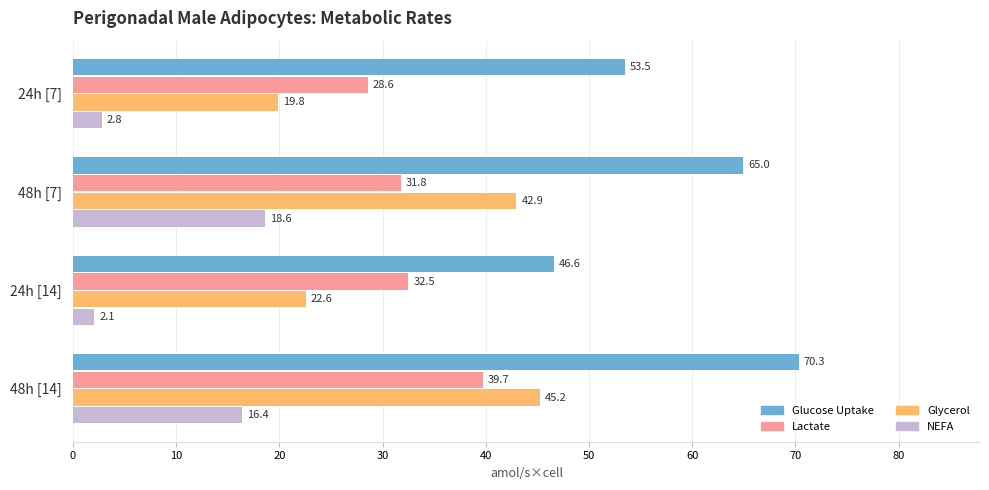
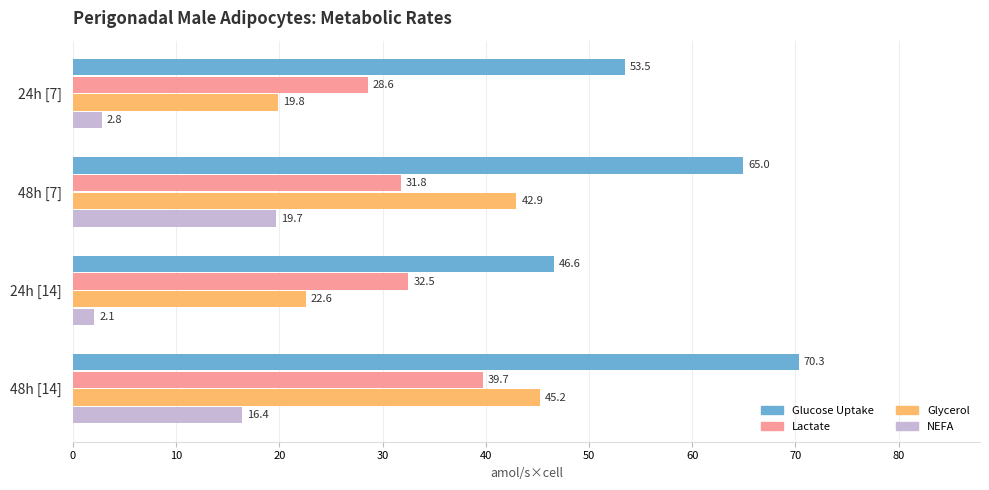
NEFA, 48h [7]: 18.6 -> 19.7
